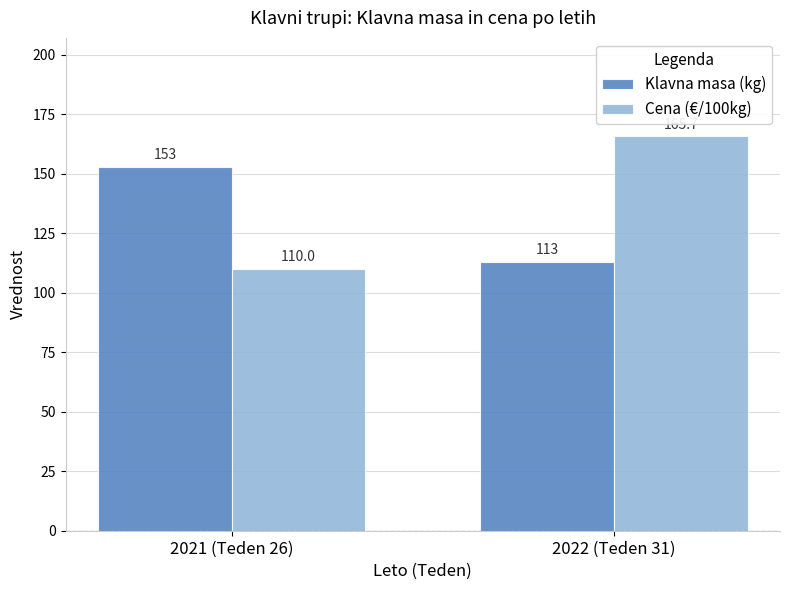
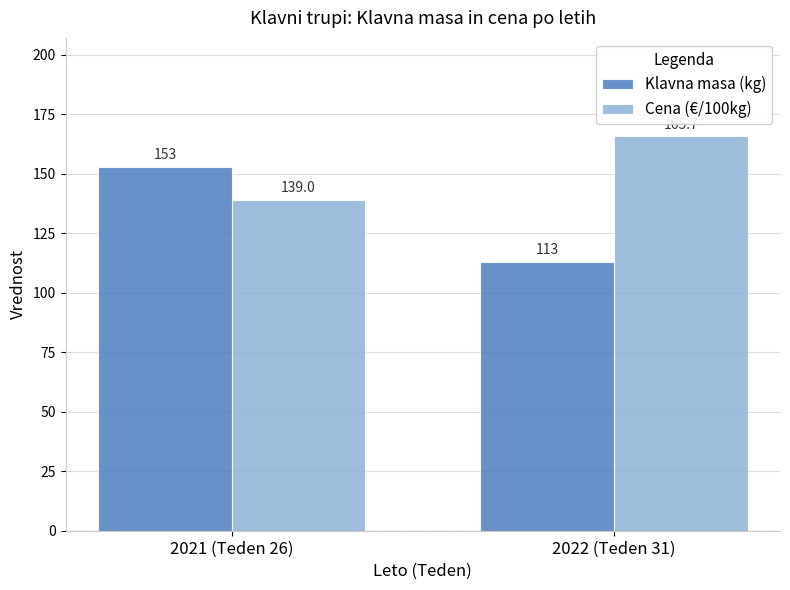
Cena (€/100kg), 2021 (Teden 26): 110.0 -> 139.0
